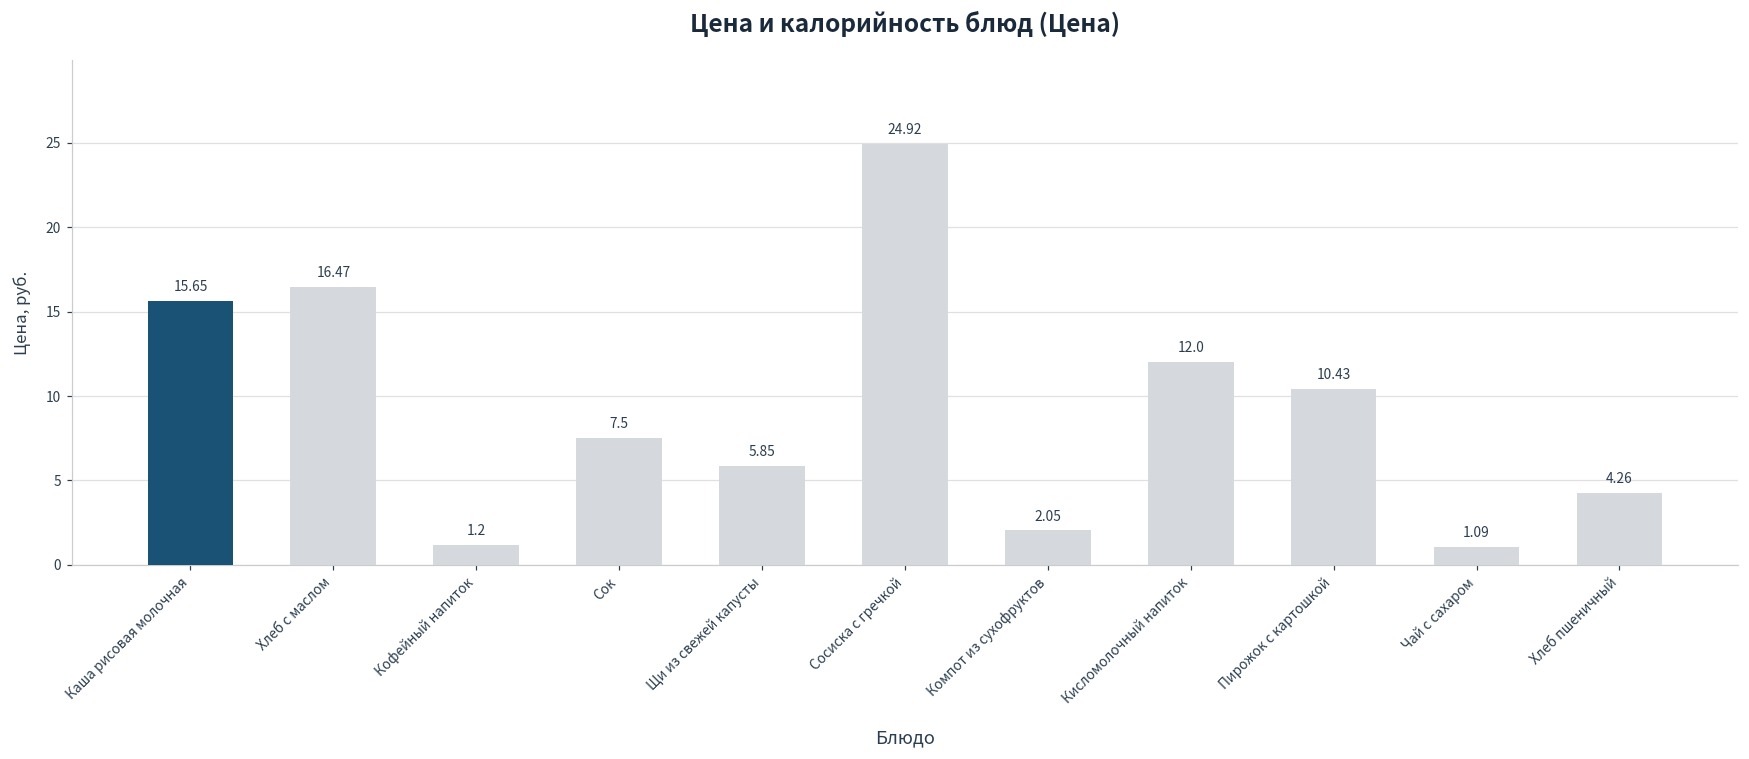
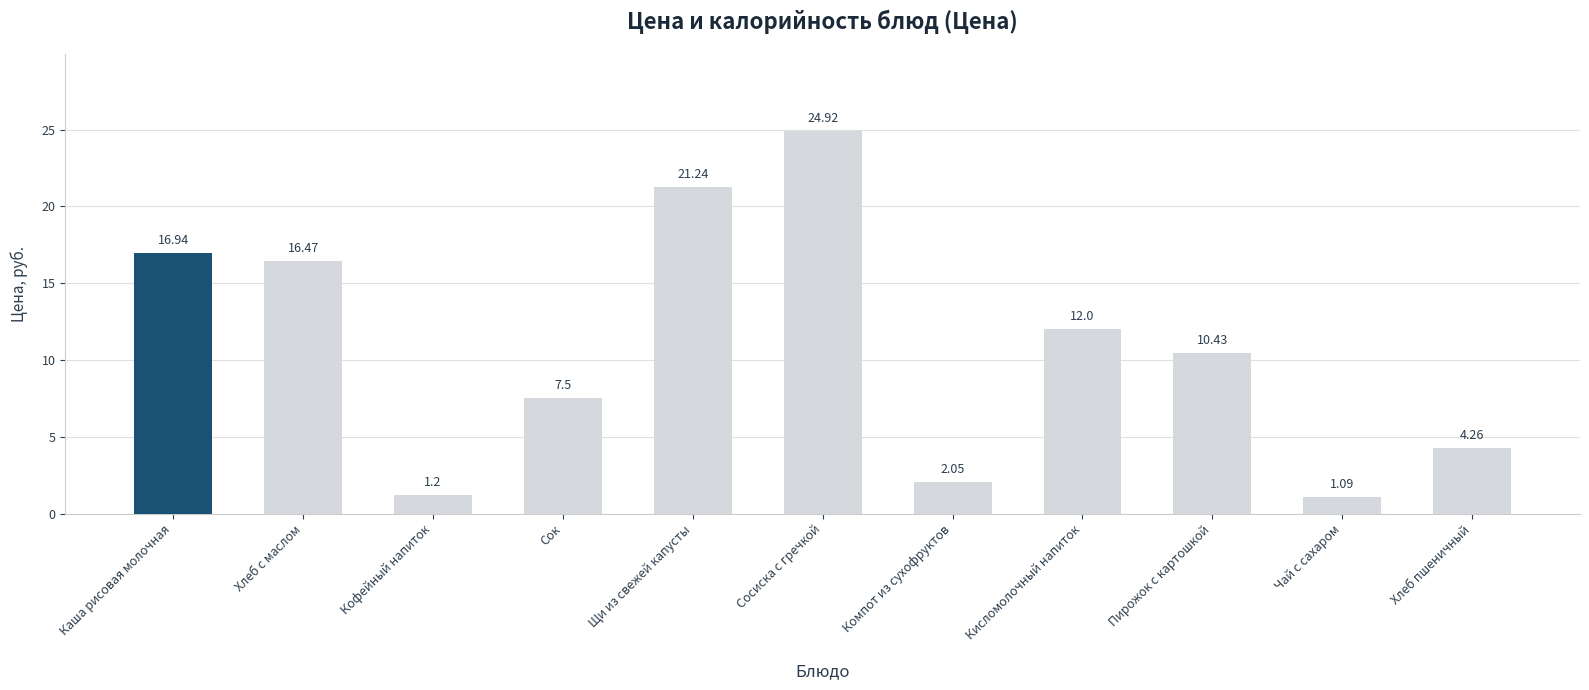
Каша рисовая молочная: 15.65 -> 16.94
Щи из свежей капусты: 5.85 -> 21.24
